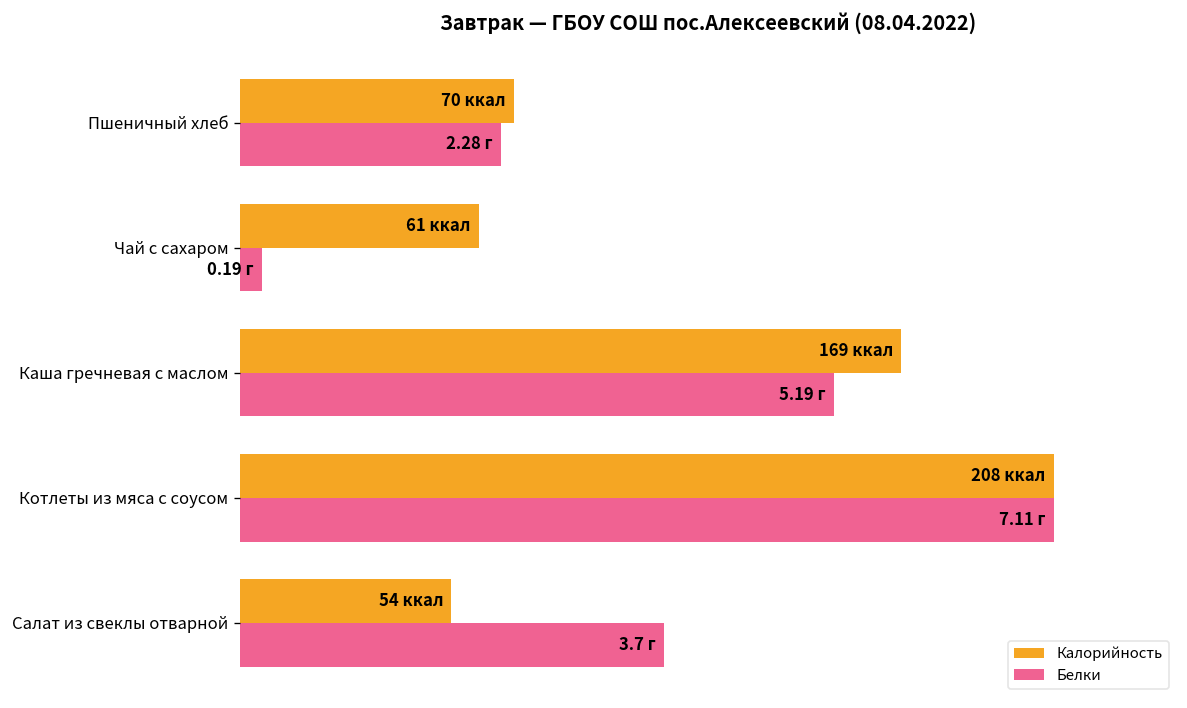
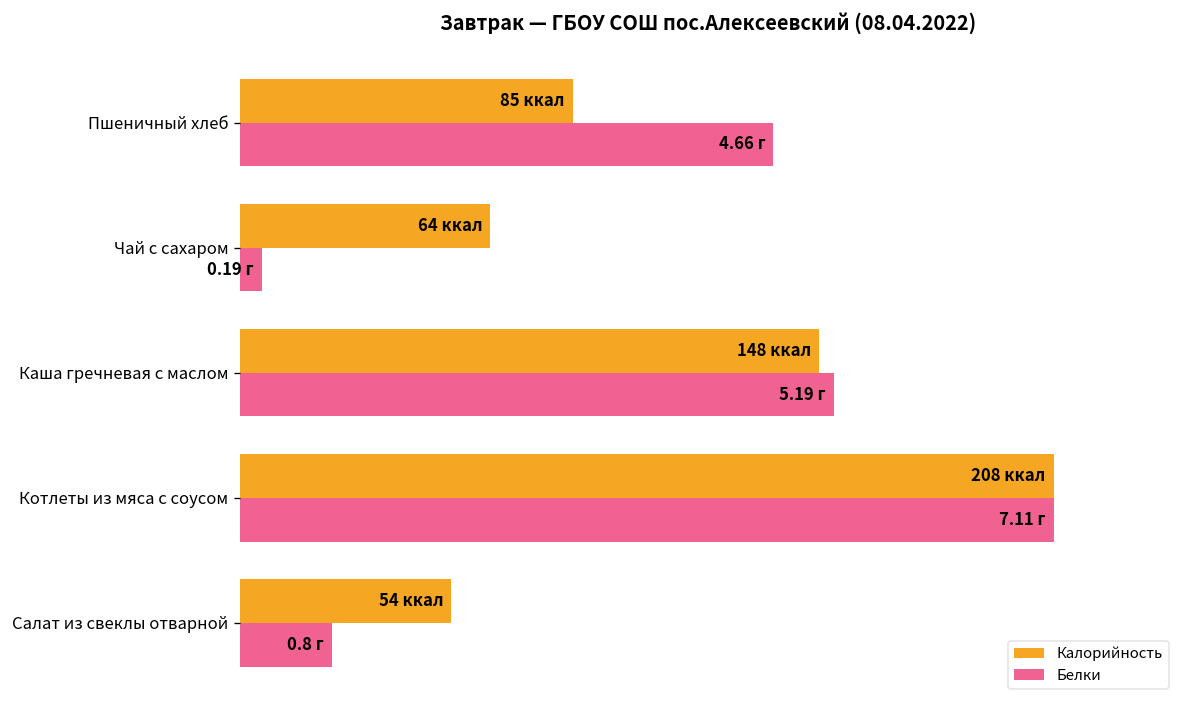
Калорийность, Пшеничный хлеб: 70 -> 85
Белки, Пшеничный хлеб: 2.28 -> 4.66
Калорийность, Чай с сахаром: 61 -> 64
Калорийность, Каша гречневая с маслом: 169 -> 148
Белки, Салат из свеклы отварной: 3.7 -> 0.8
